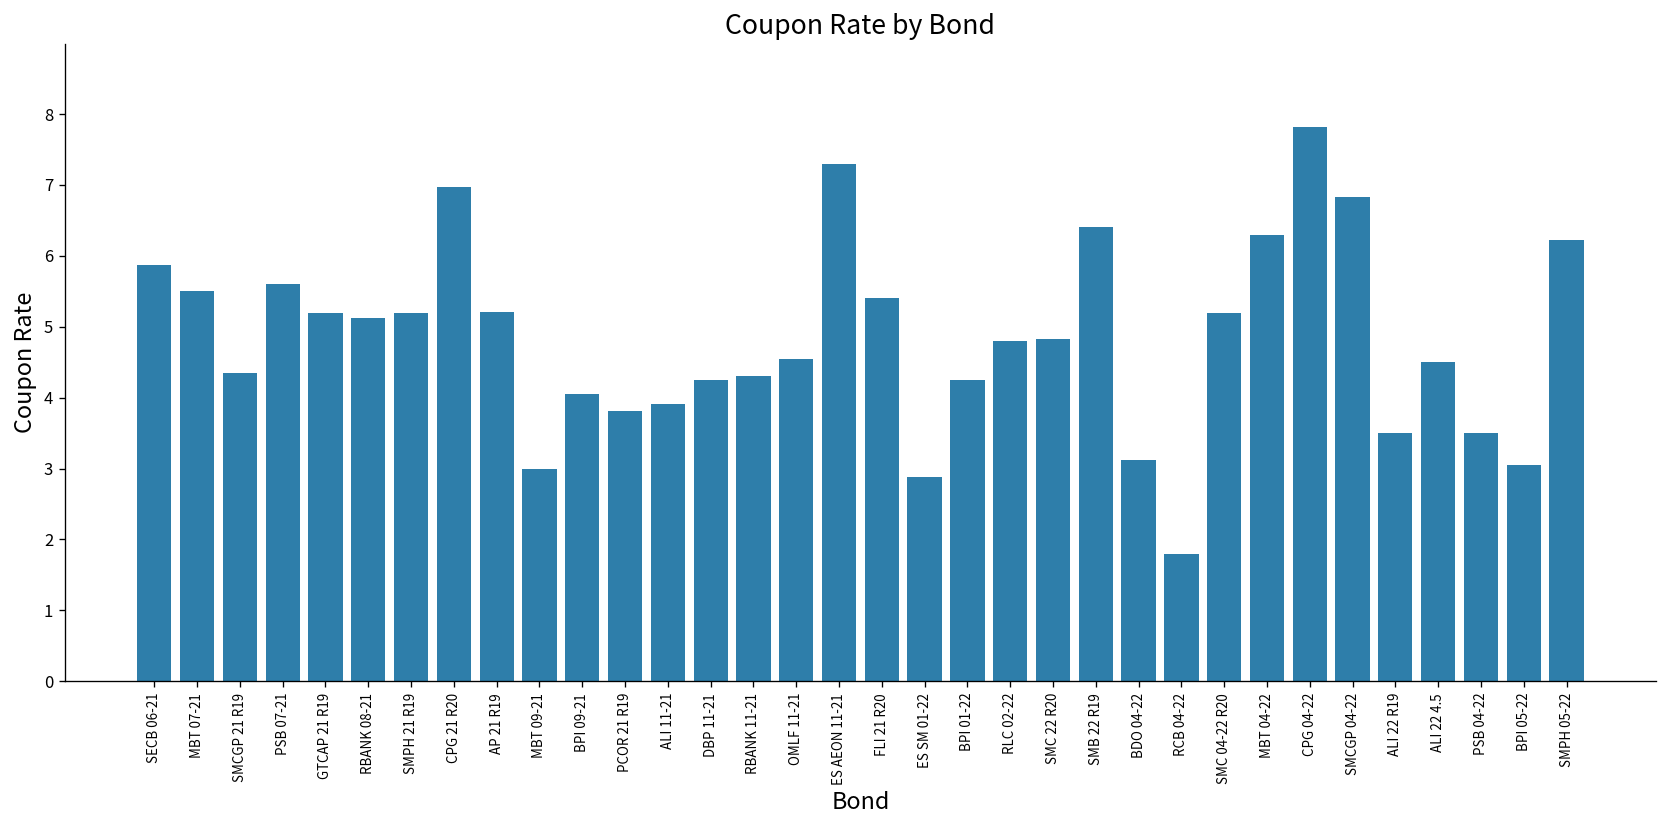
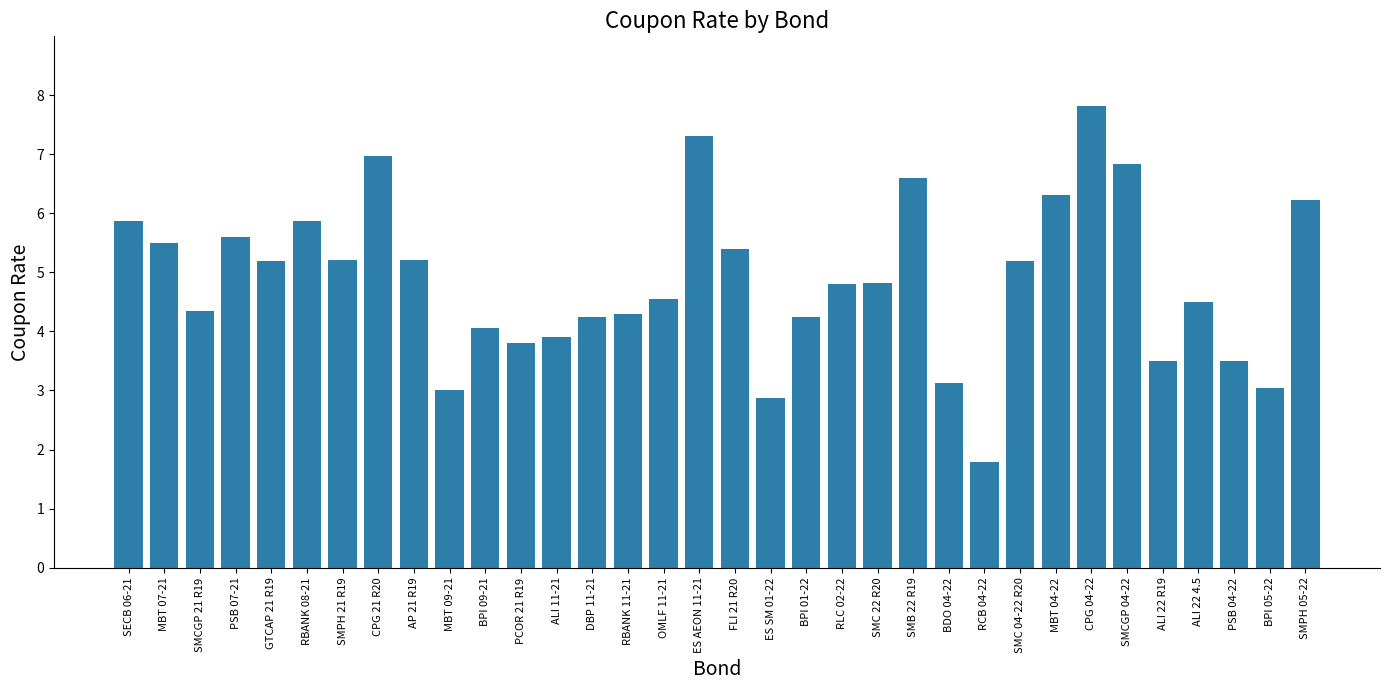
RBANK 08-21: 5.1 -> 5.9
SMB 22 R19: 6.4 -> 6.6
